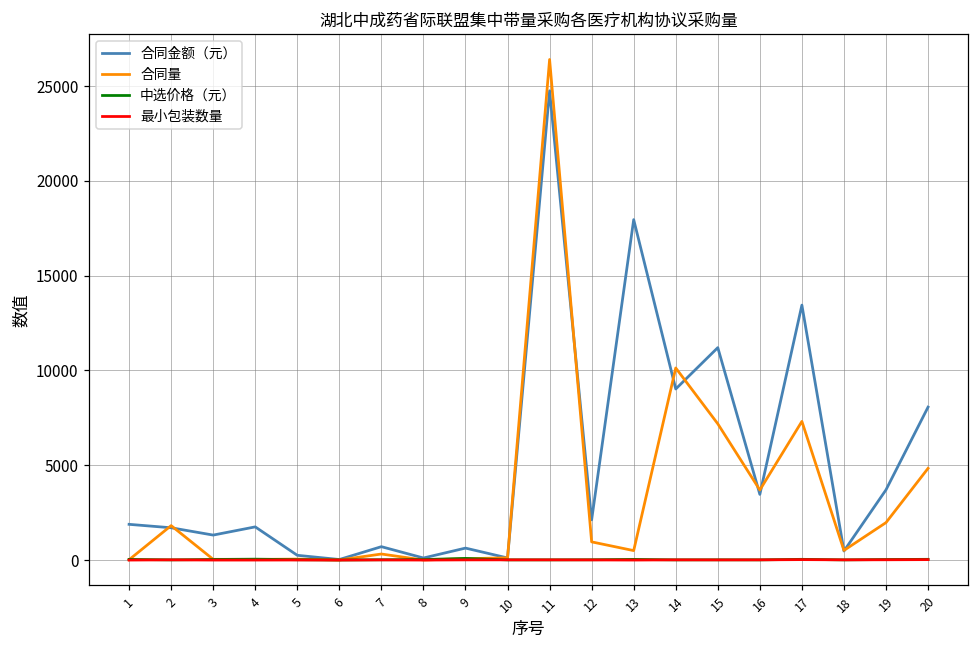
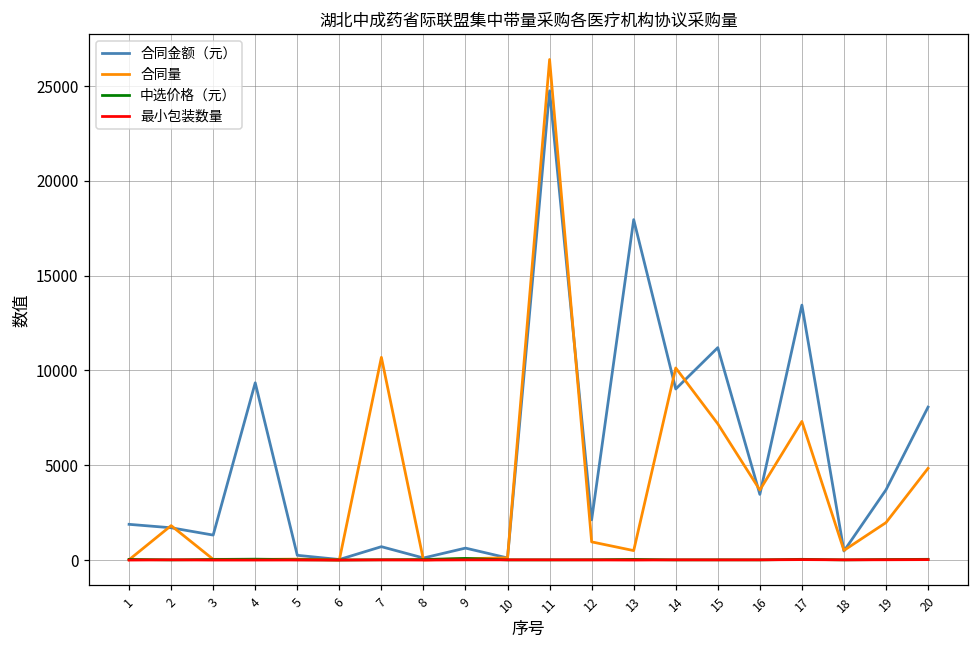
合同金额（元）, 4: 1800 -> 9300
合同量, 7: 300 -> 10700
